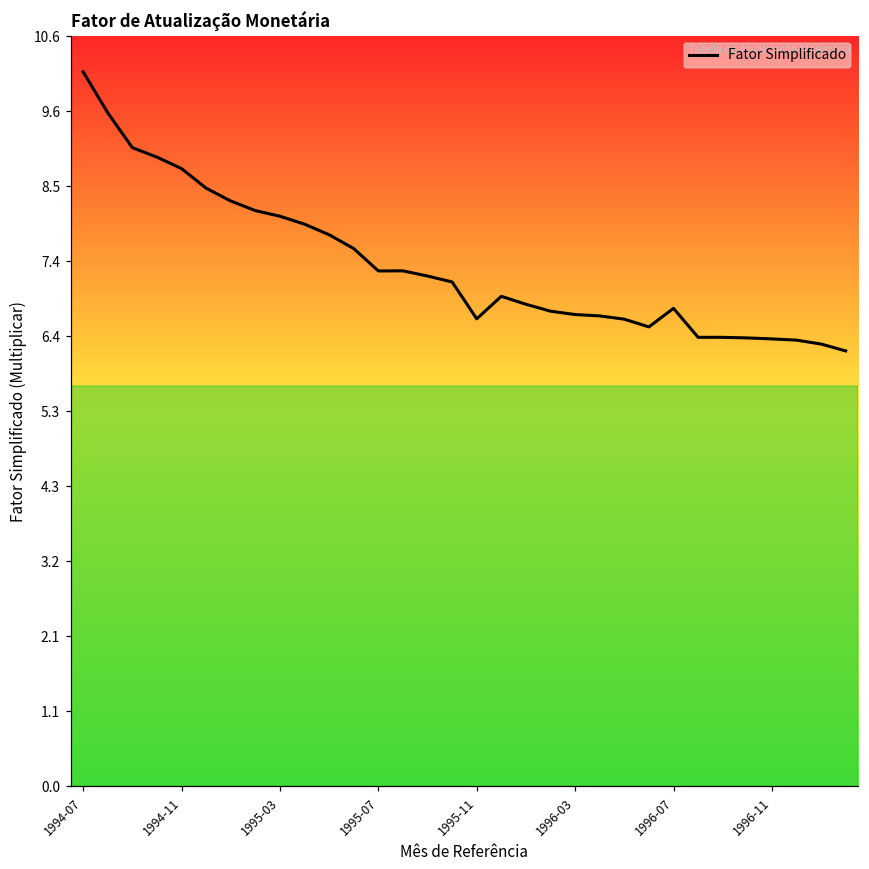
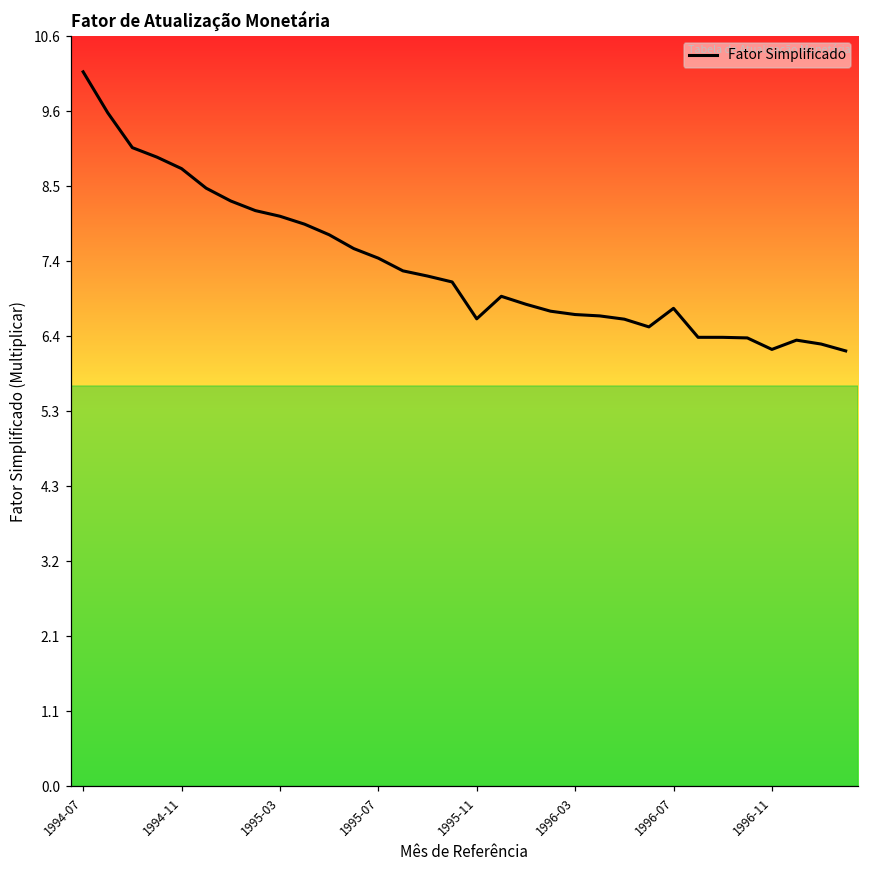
1995-07: 7.3 -> 7.5
1996-11: 6.3 -> 6.2
